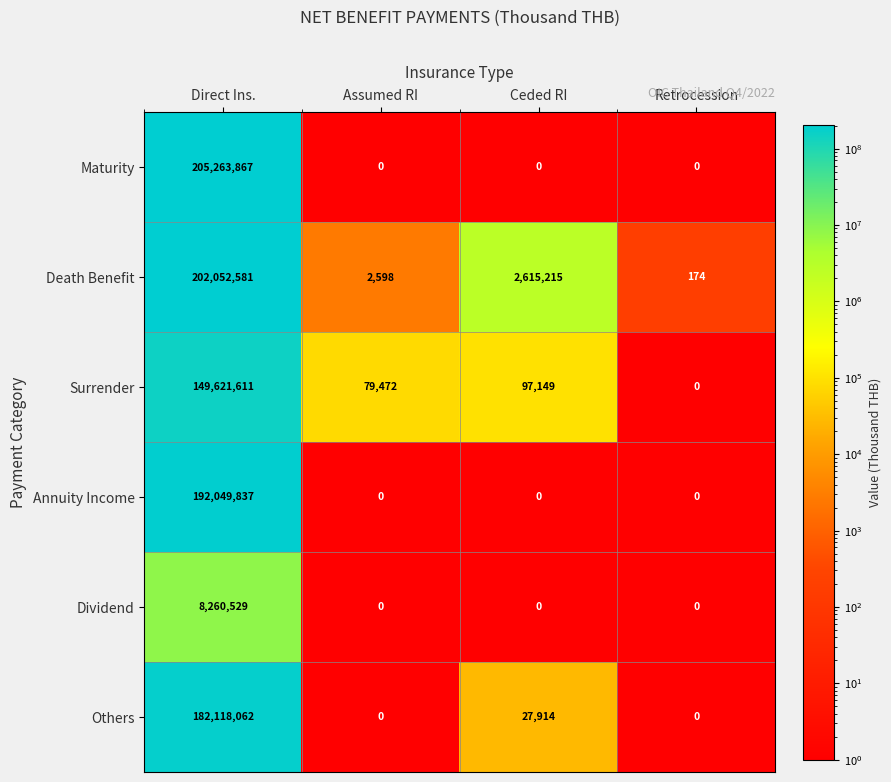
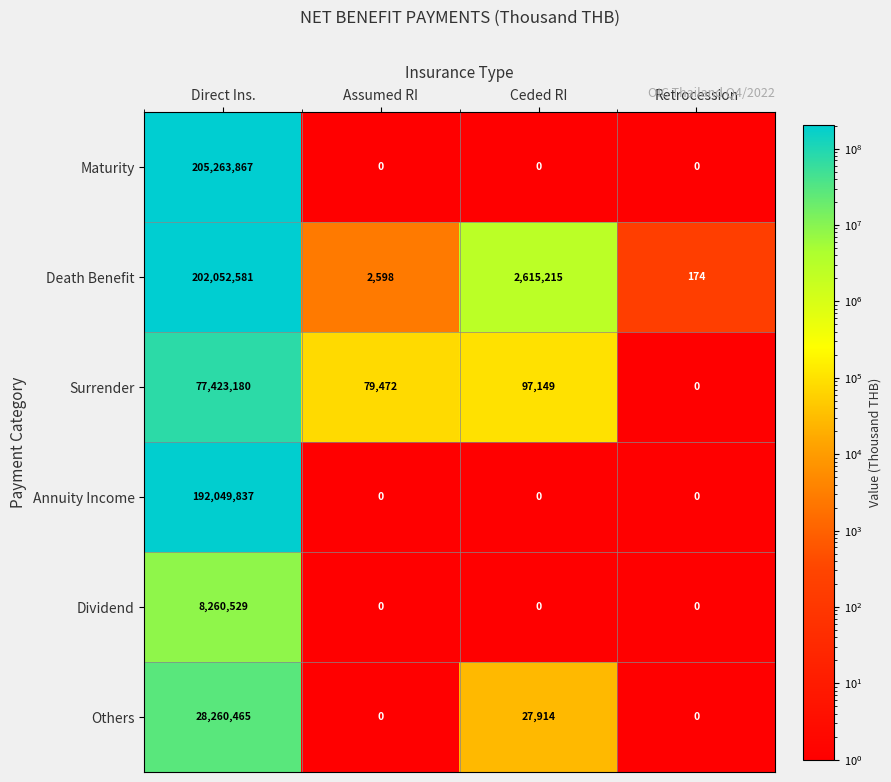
Surrender, Direct Ins.: 149,621,611 -> 77,423,180
Others, Direct Ins.: 182,118,062 -> 28,260,465
